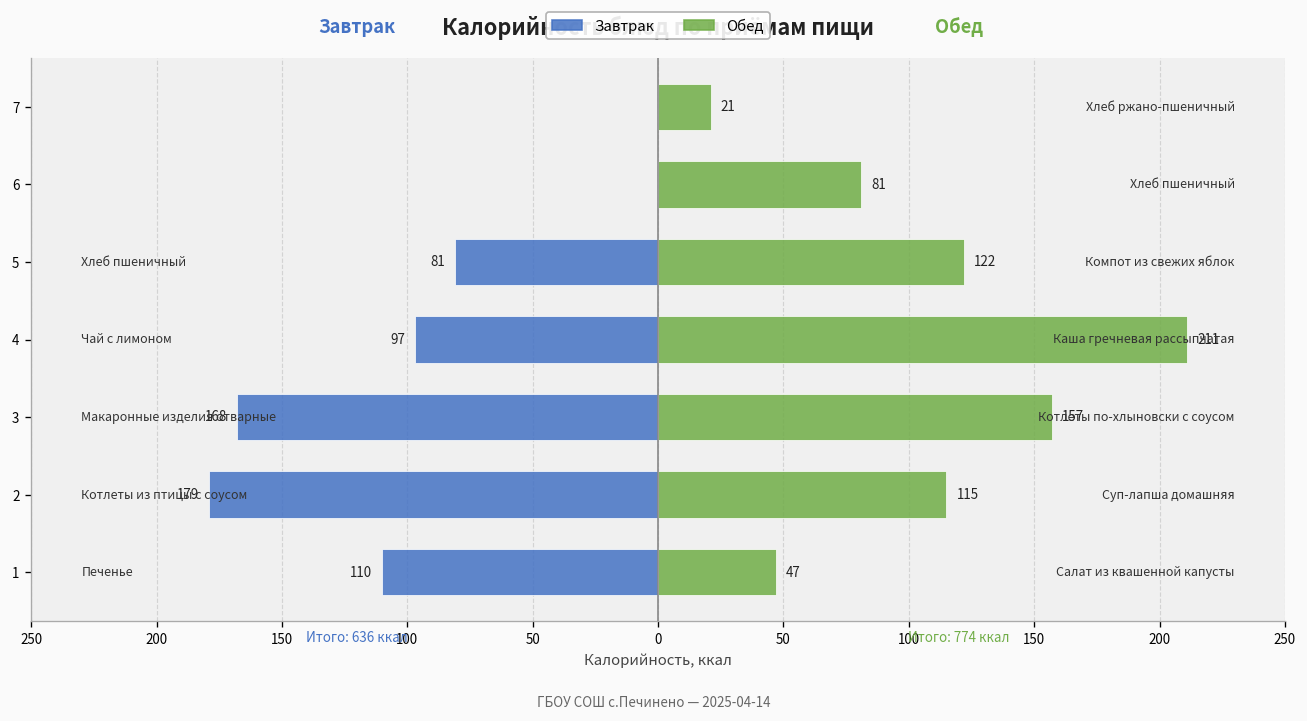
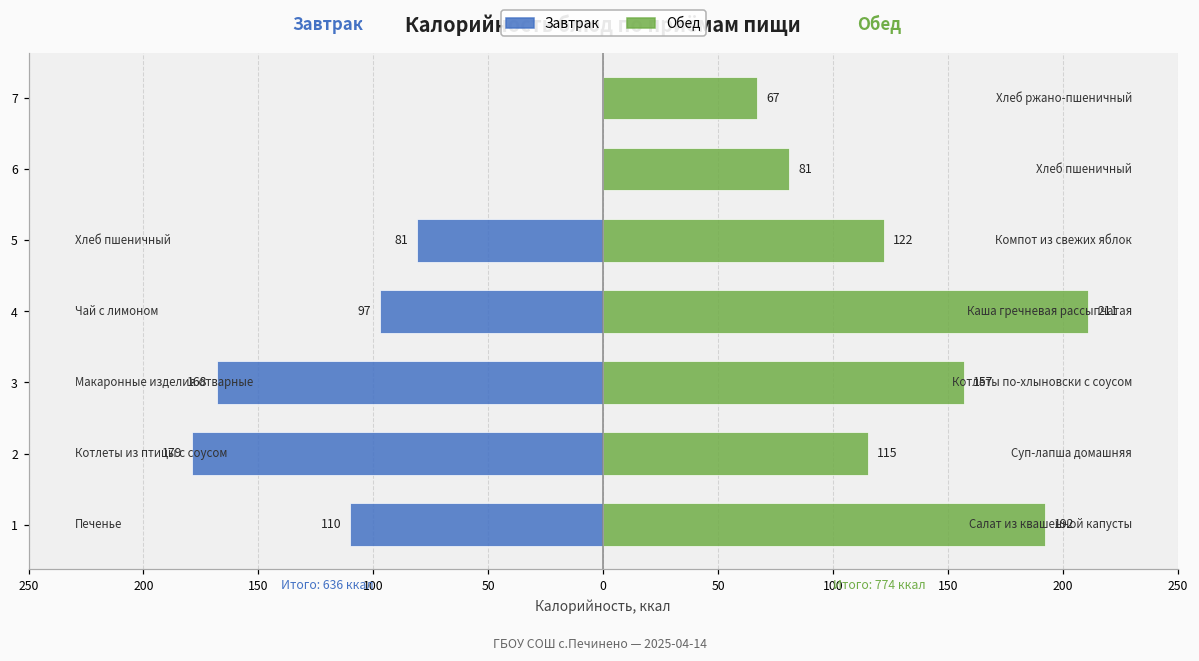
Обед, 7: 21 -> 67
Обед, 1: 47 -> 192
